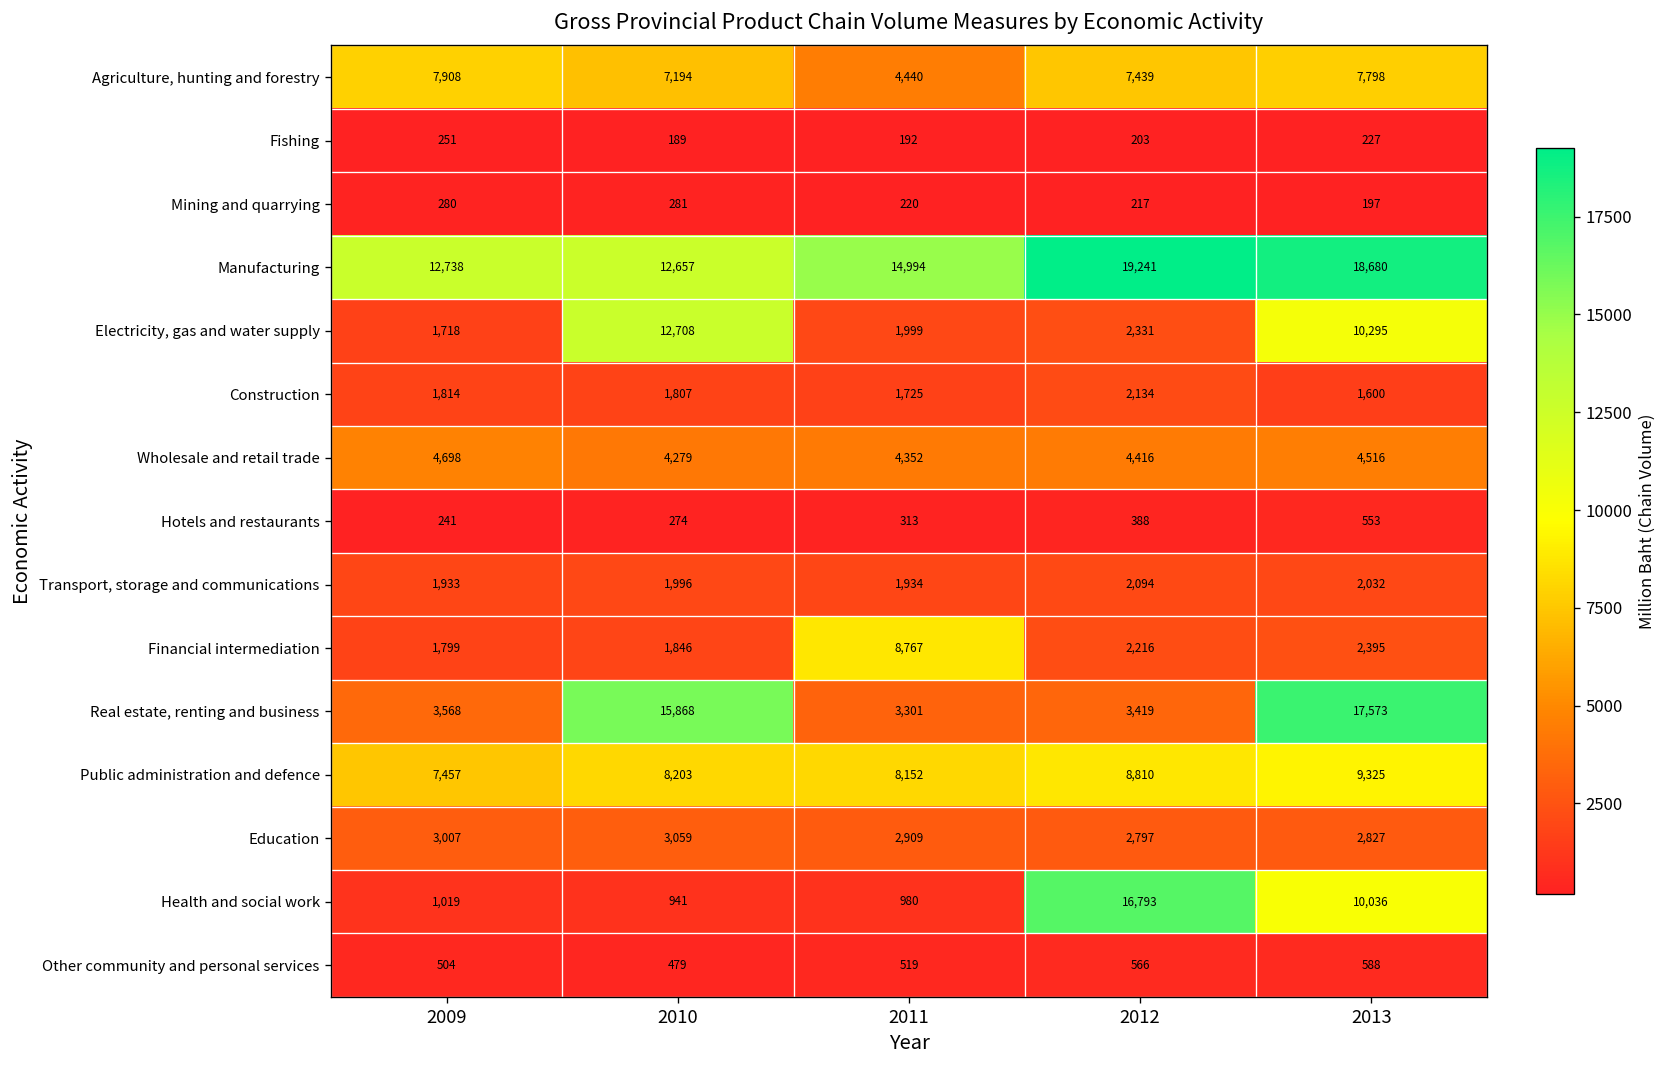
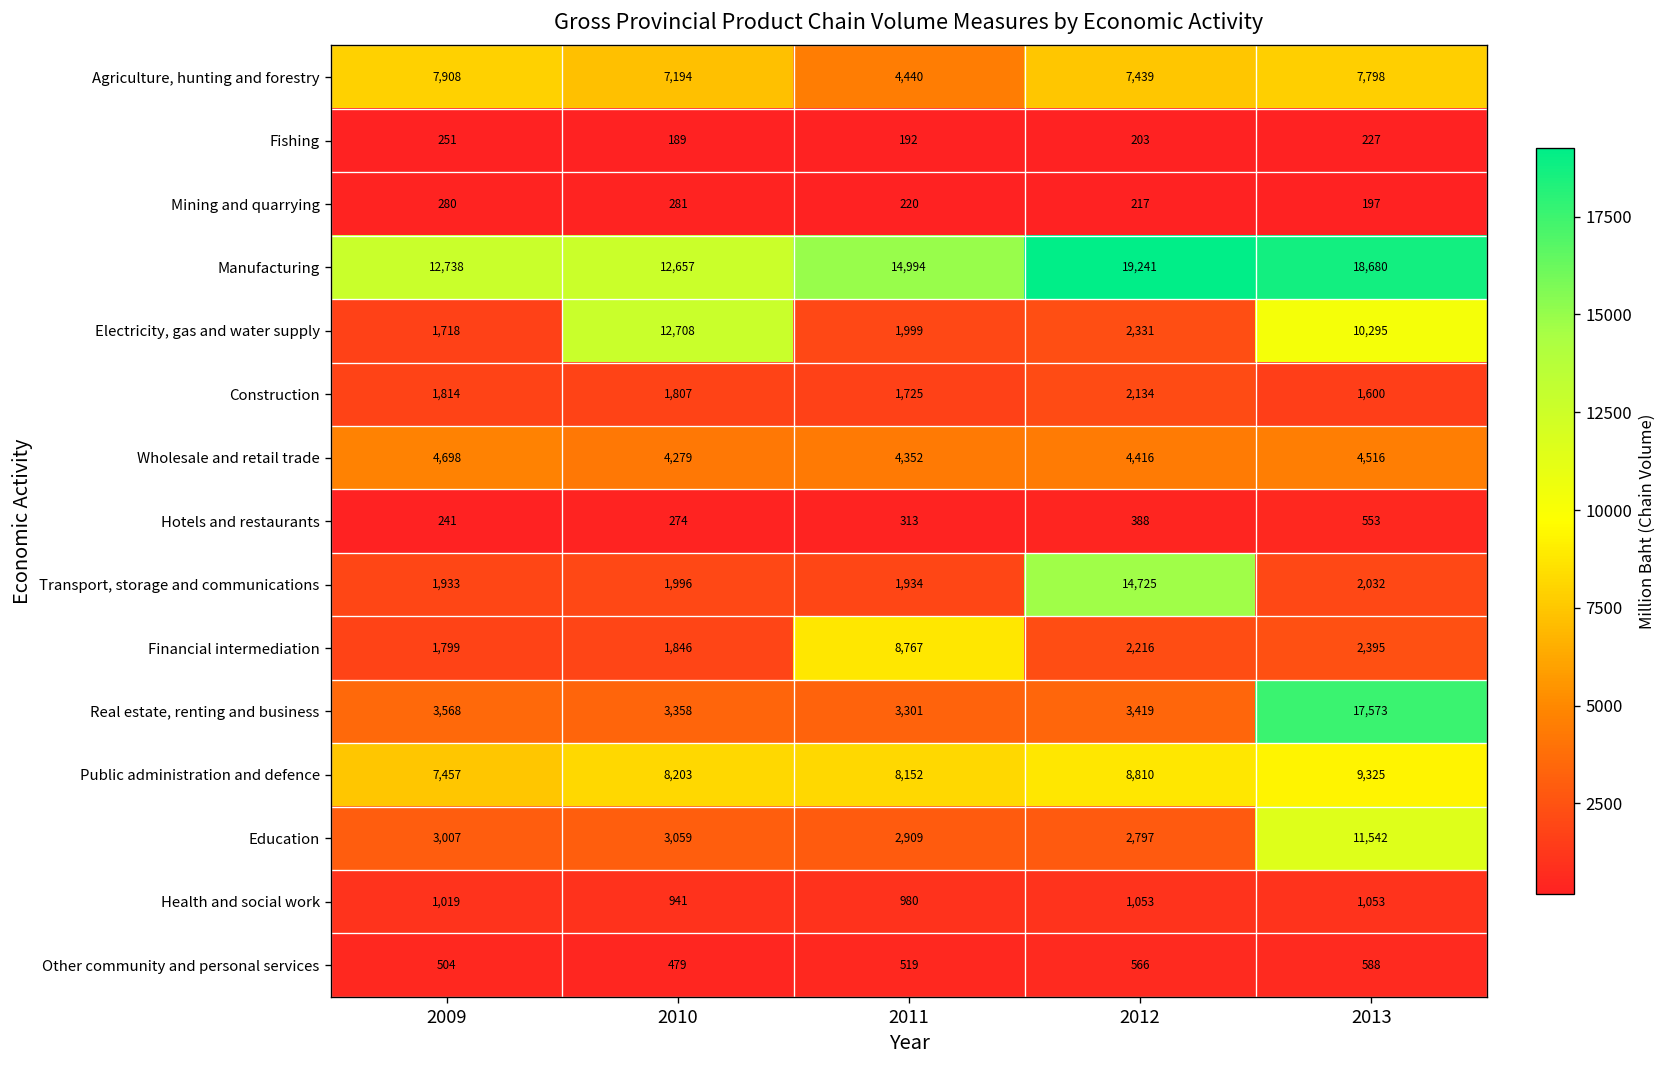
Transport, storage and communications, 2012: 2,094 -> 14,725
Real estate, renting and business, 2010: 15,868 -> 3,358
Education, 2013: 2,827 -> 11,542
Health and social work, 2012: 16,793 -> 1,053
Health and social work, 2013: 10,036 -> 1,053
